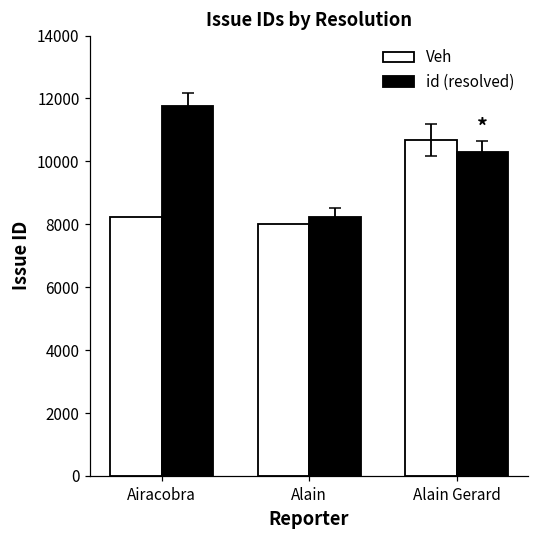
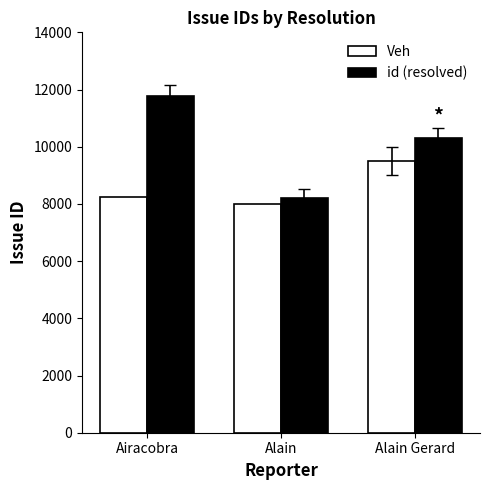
Veh, Alain Gerard: 10700 -> 9500
